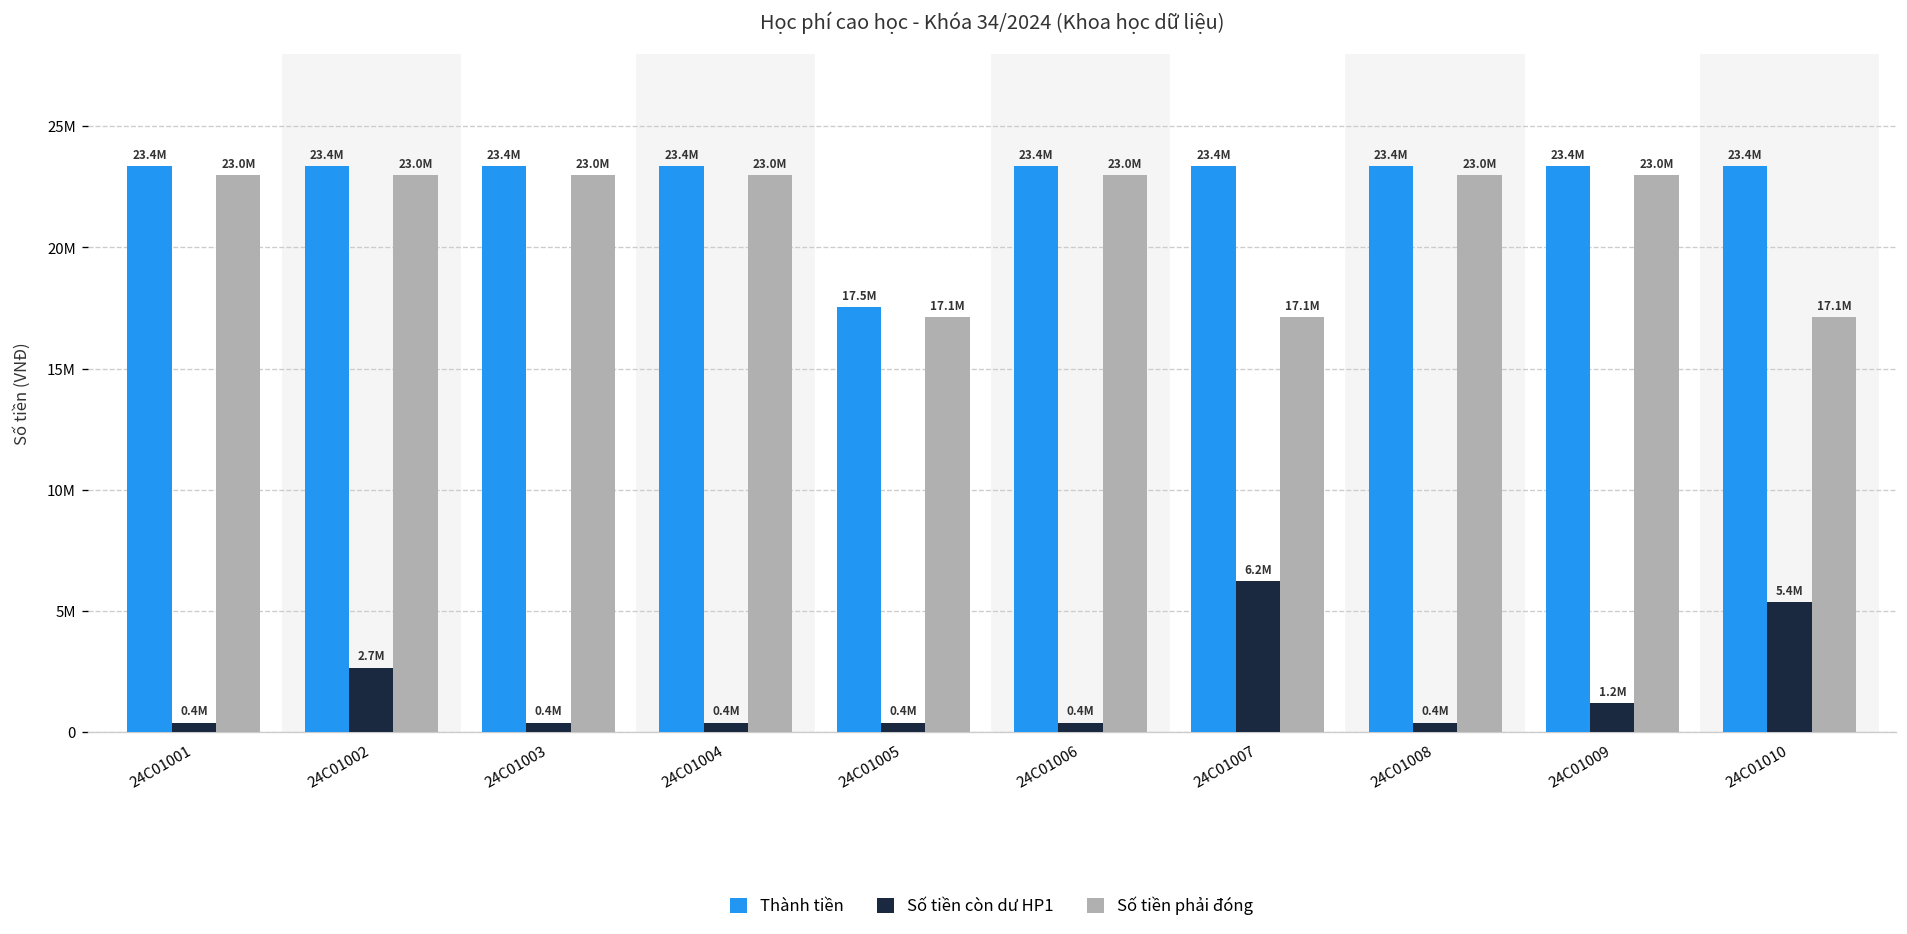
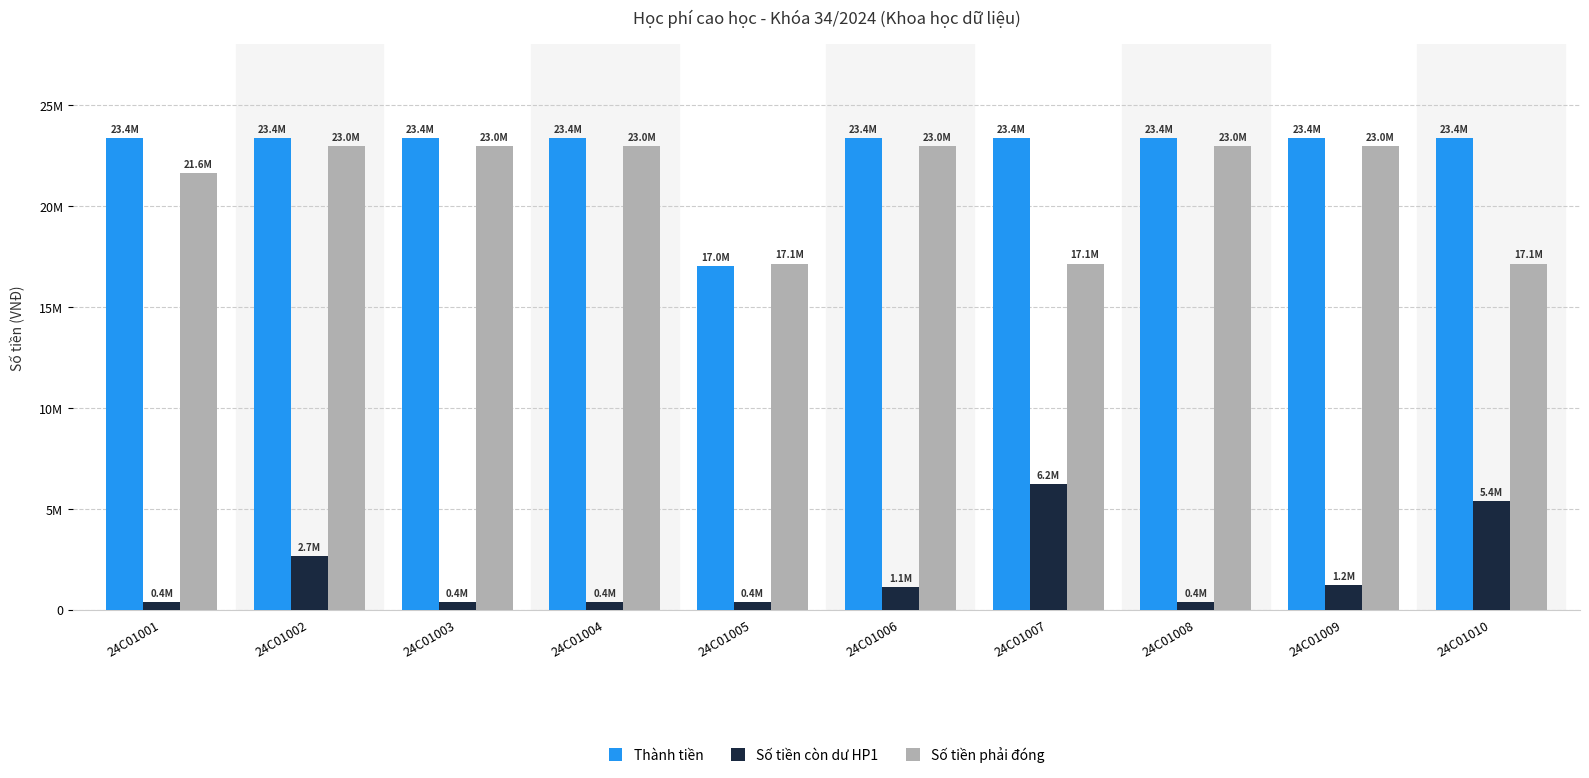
Số tiền phải đóng, 24C01001: 23.0M -> 21.6M
Thành tiền, 24C01005: 17.5M -> 17.0M
Số tiền còn dư HP1, 24C01006: 0.4M -> 1.1M
